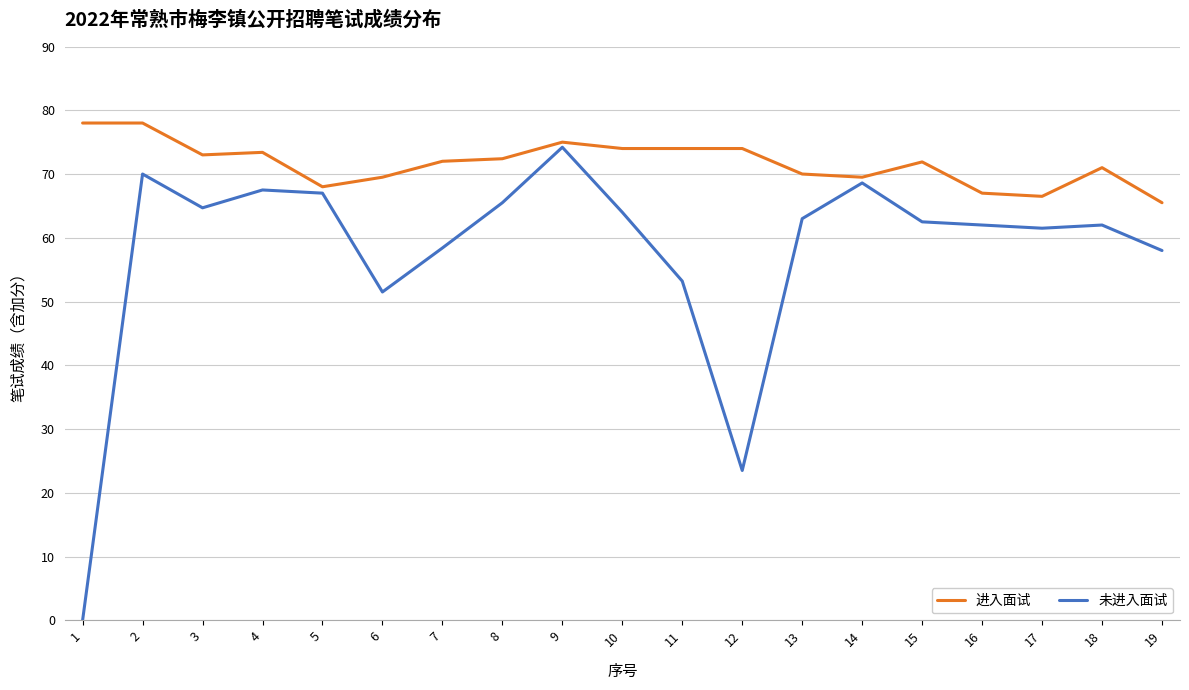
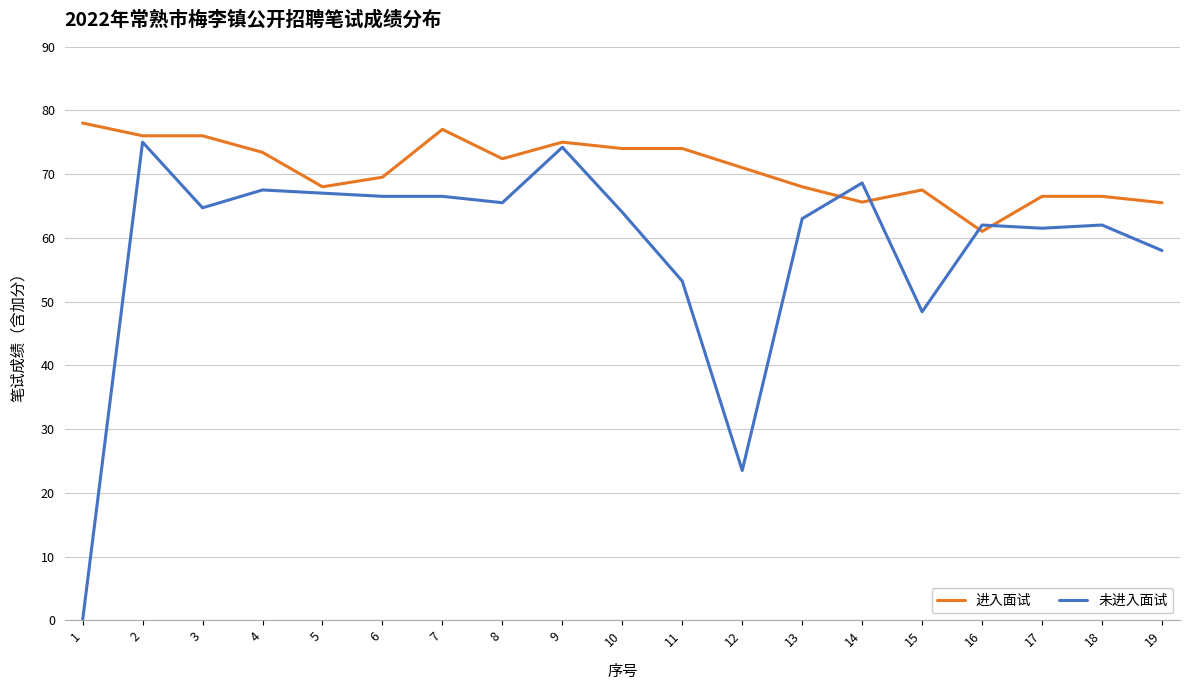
进入面试, 2: 78 -> 76
未进入面试, 2: 70 -> 75
进入面试, 3: 73 -> 76
未进入面试, 6: 52 -> 67
进入面试, 7: 72 -> 77
未进入面试, 7: 58 -> 67
进入面试, 12: 74 -> 71
进入面试, 13: 70 -> 68
进入面试, 14: 70 -> 66
进入面试, 15: 72 -> 68
未进入面试, 15: 63 -> 48
进入面试, 16: 67 -> 61
进入面试, 18: 71 -> 67
